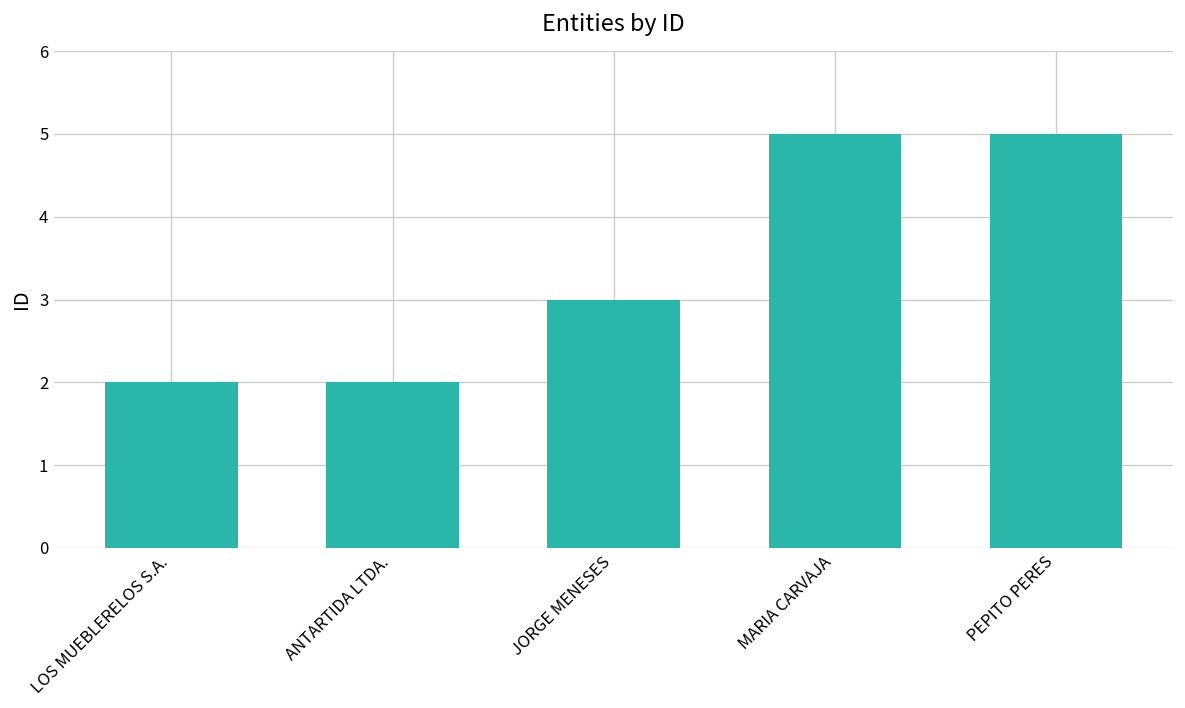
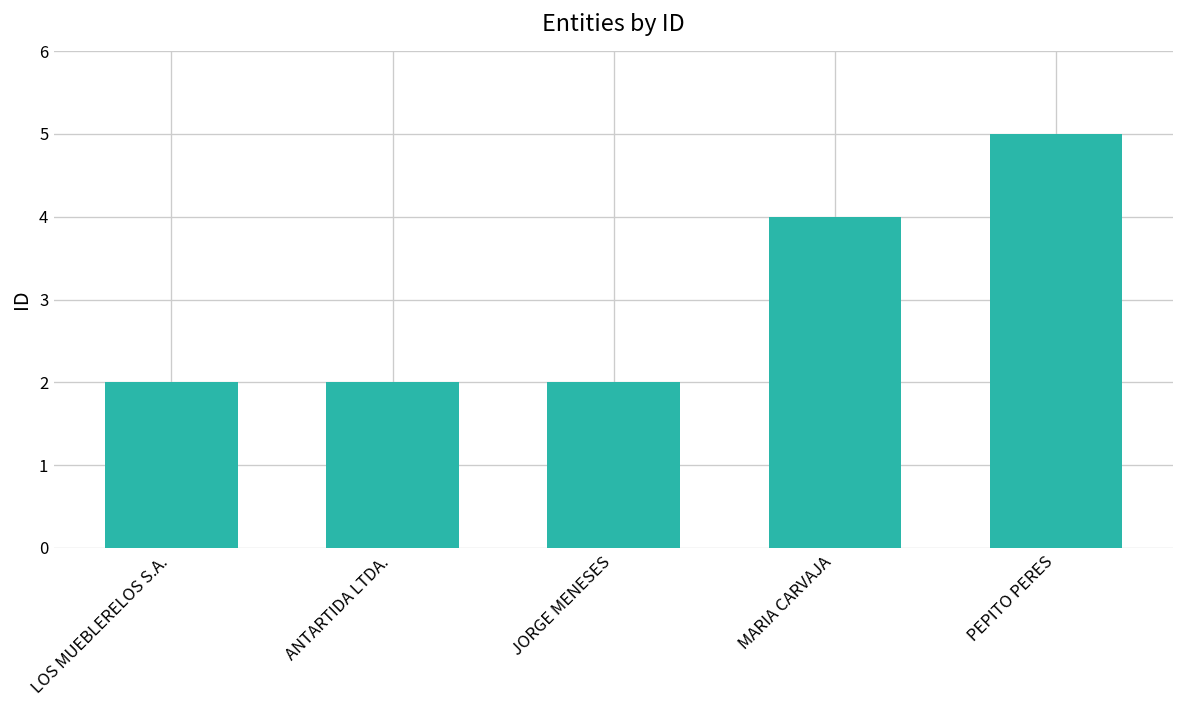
JORGE MENESES: 3 -> 2
MARIA CARVAJA: 5 -> 4
